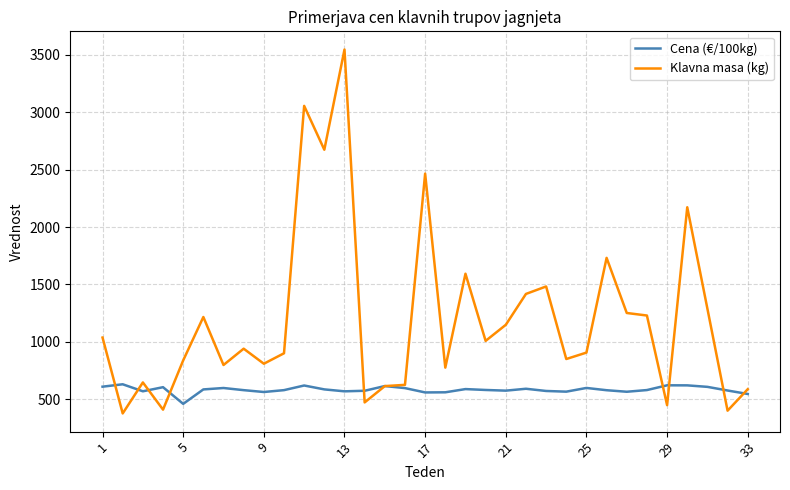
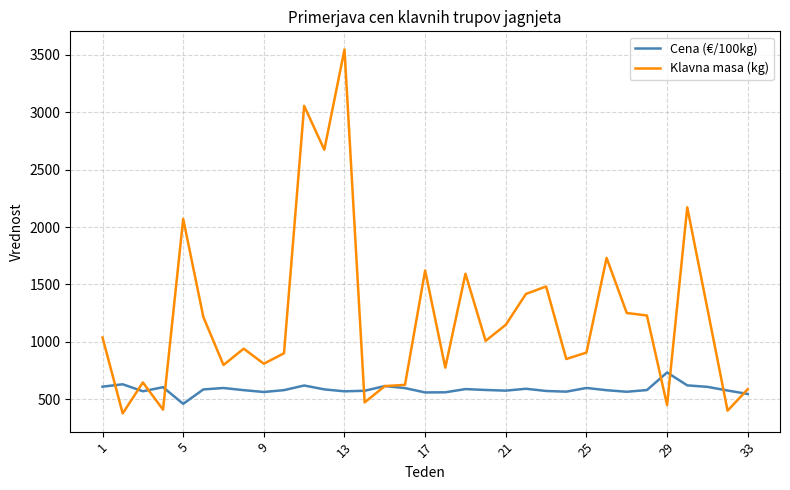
Klavna masa (kg), 5: 840 -> 2070
Klavna masa (kg), 17: 2470 -> 1620
Cena (€/100kg), 29: 620 -> 730
